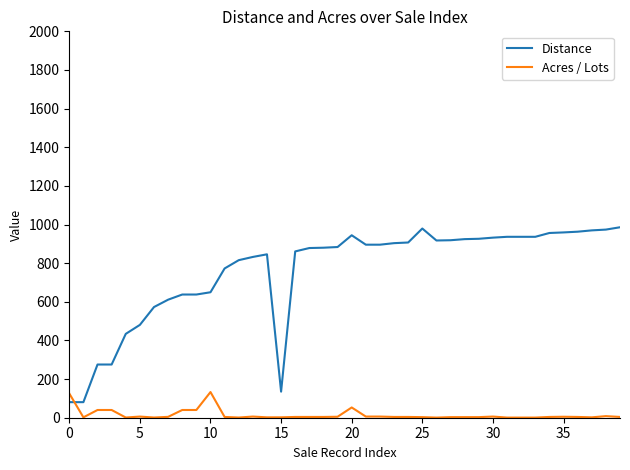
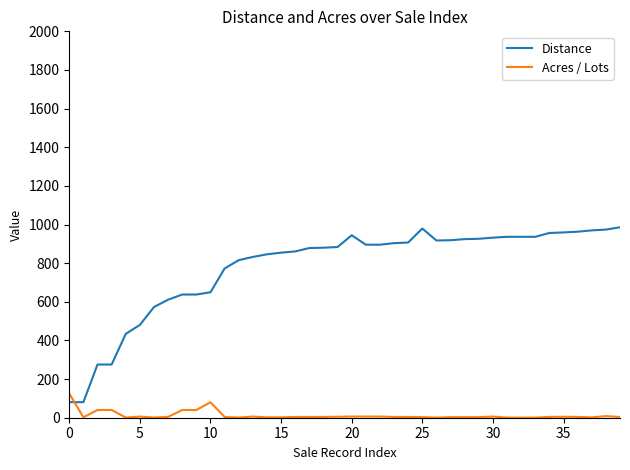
Acres / Lots, 10: 130 -> 80
Distance, 15: 130 -> 850
Acres / Lots, 20: 50 -> 10
